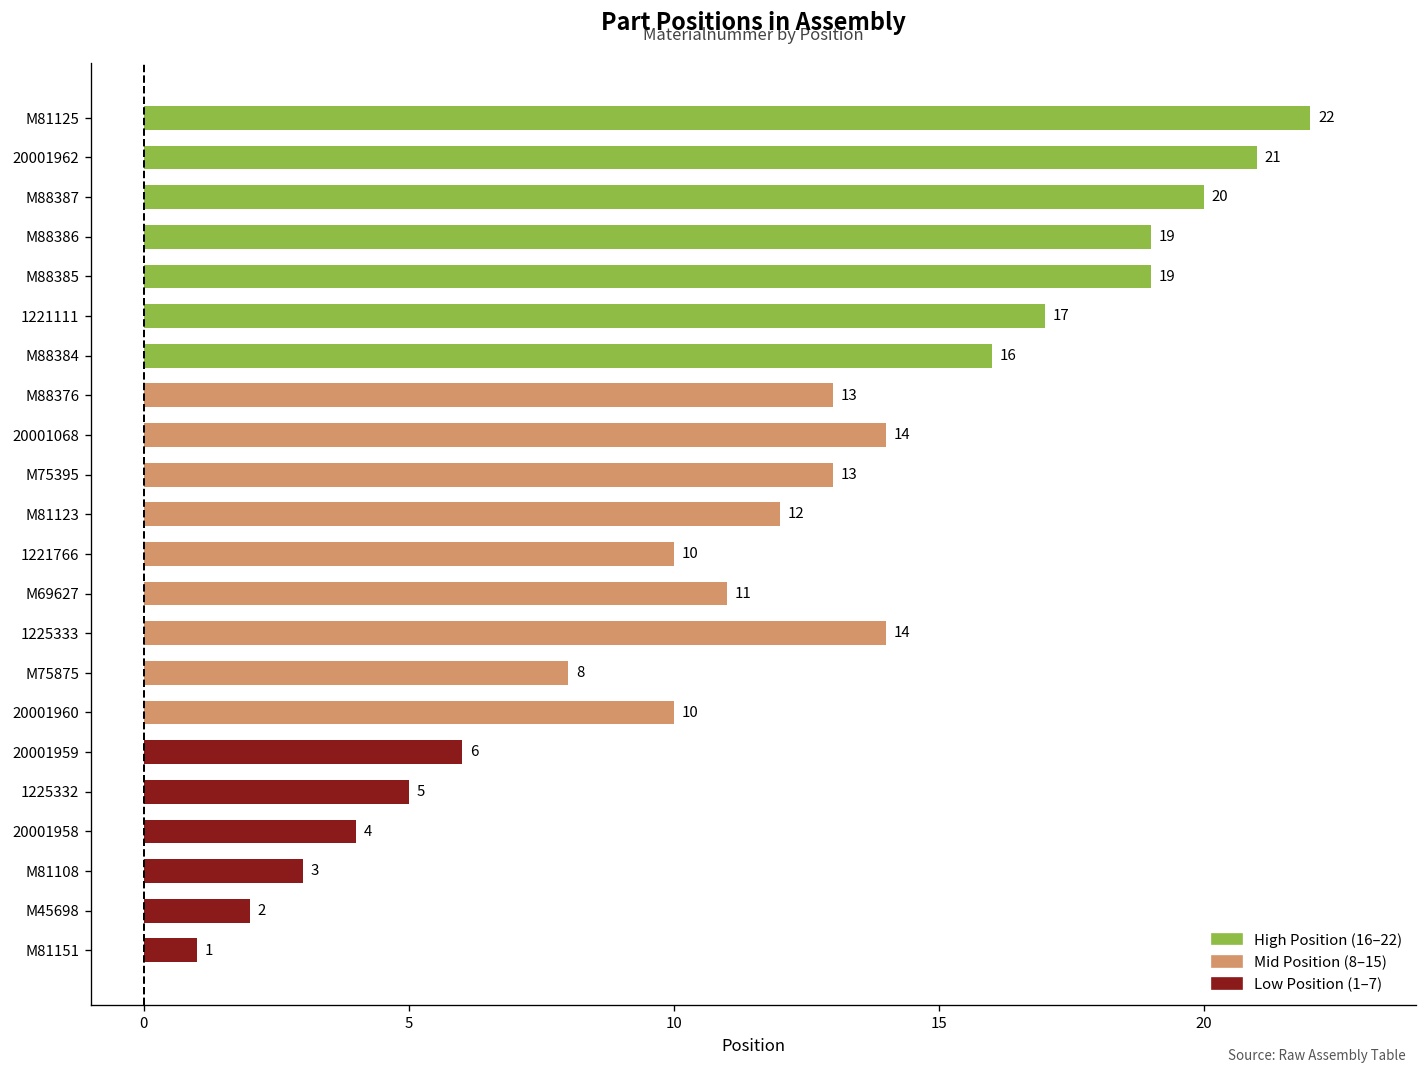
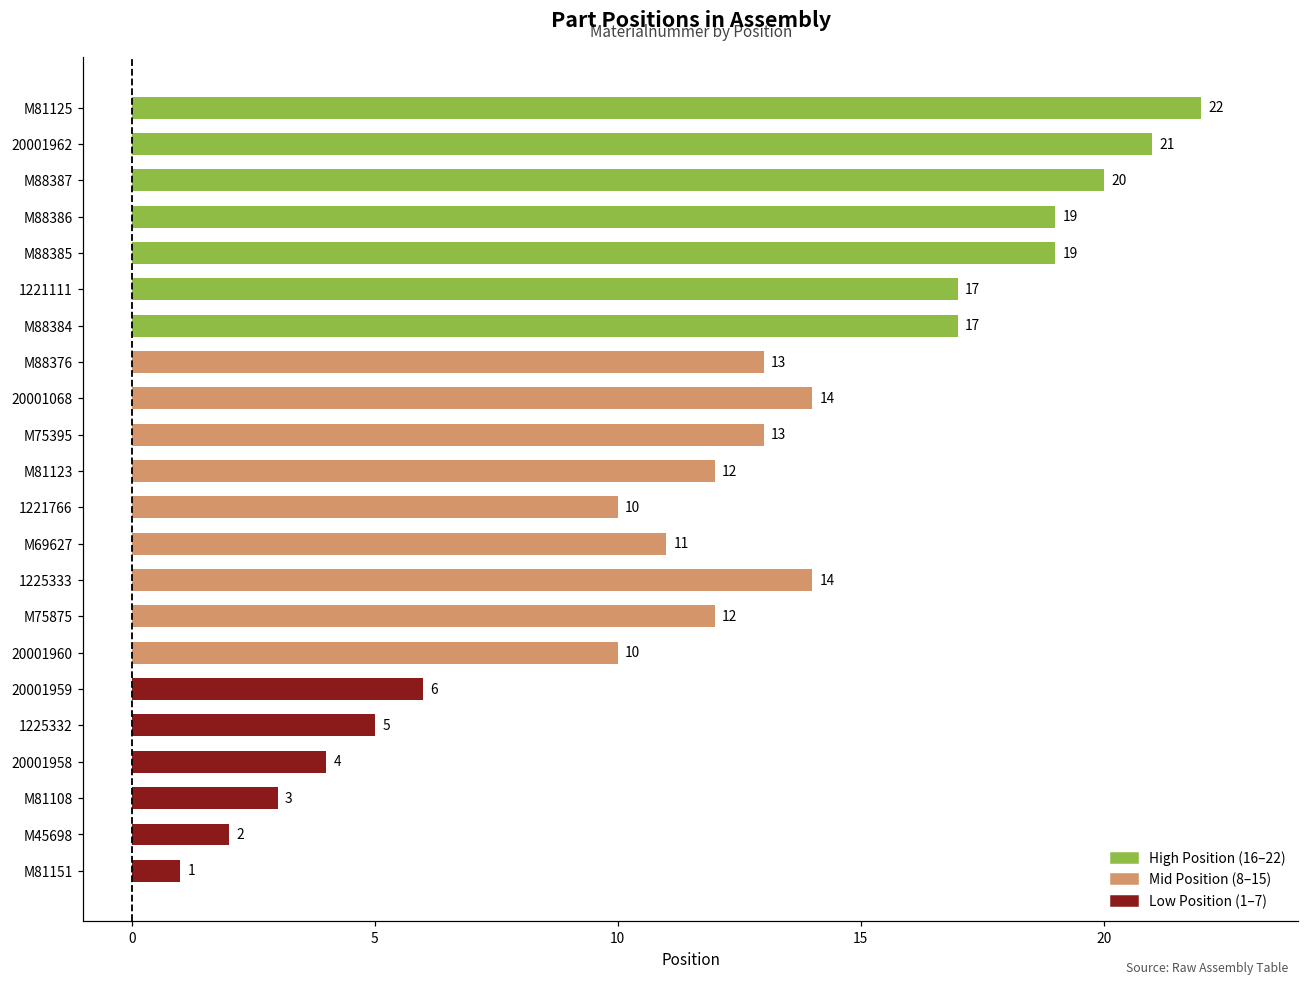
M88384: 16 -> 17
M75875: 8 -> 12
